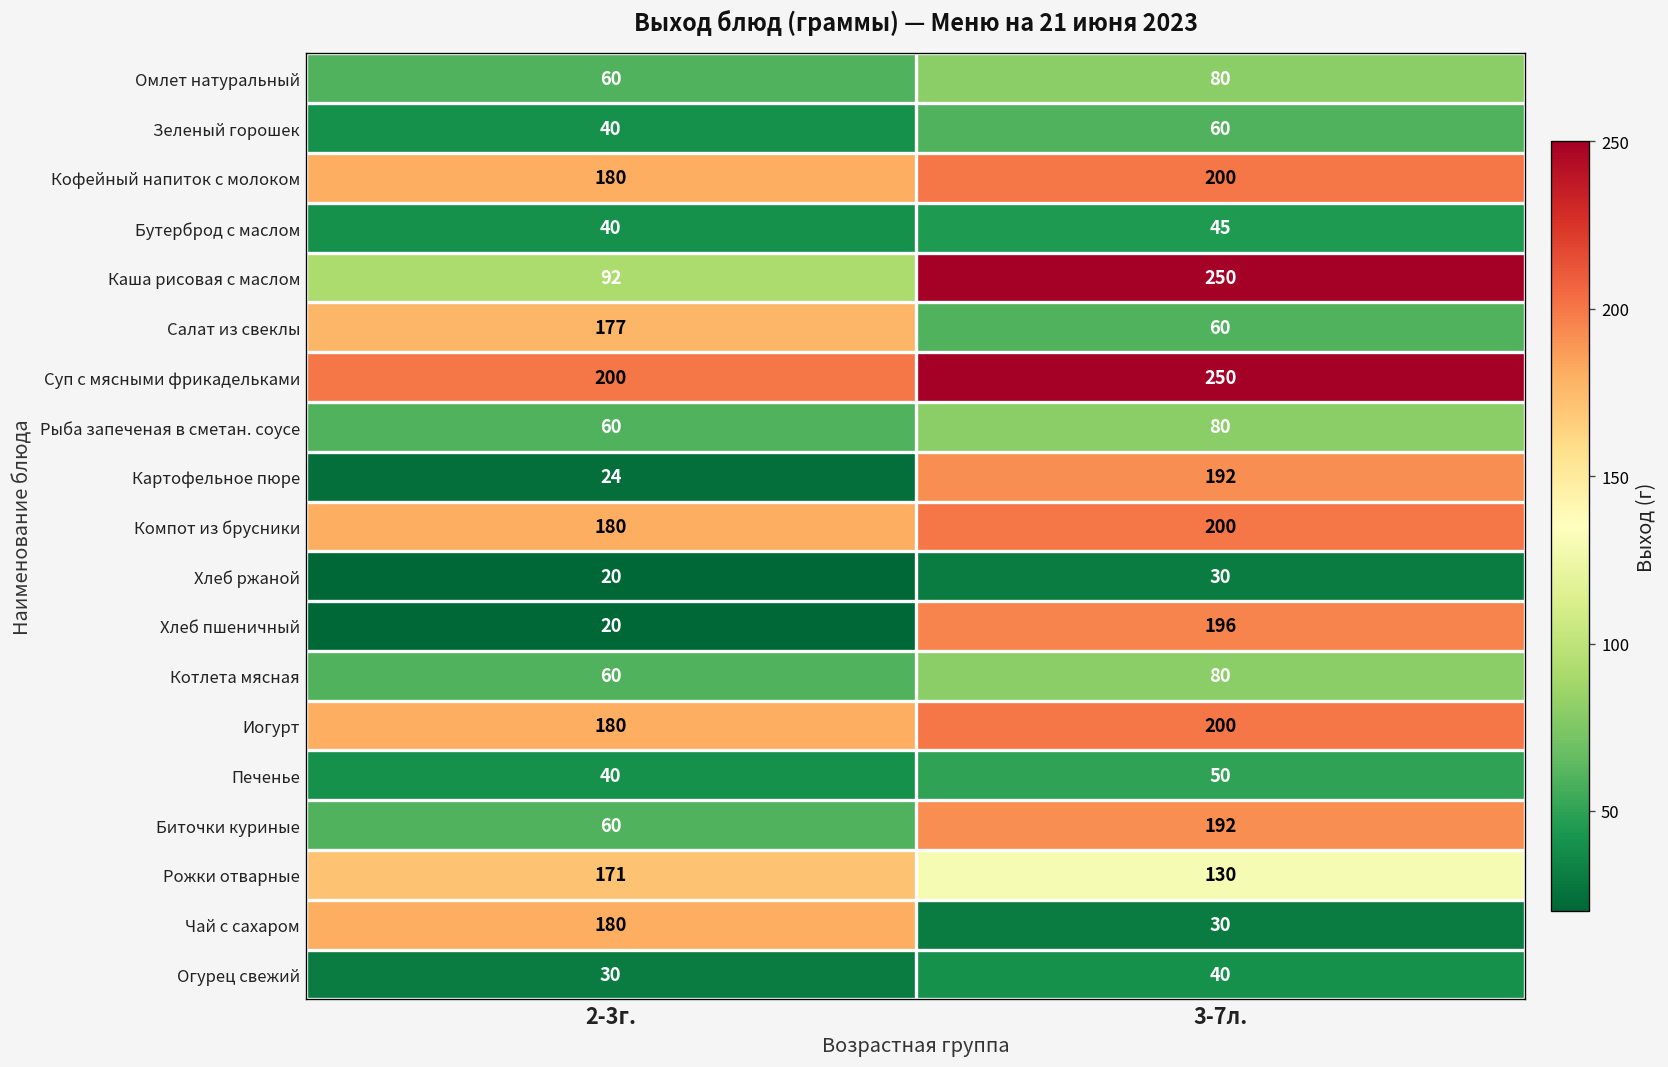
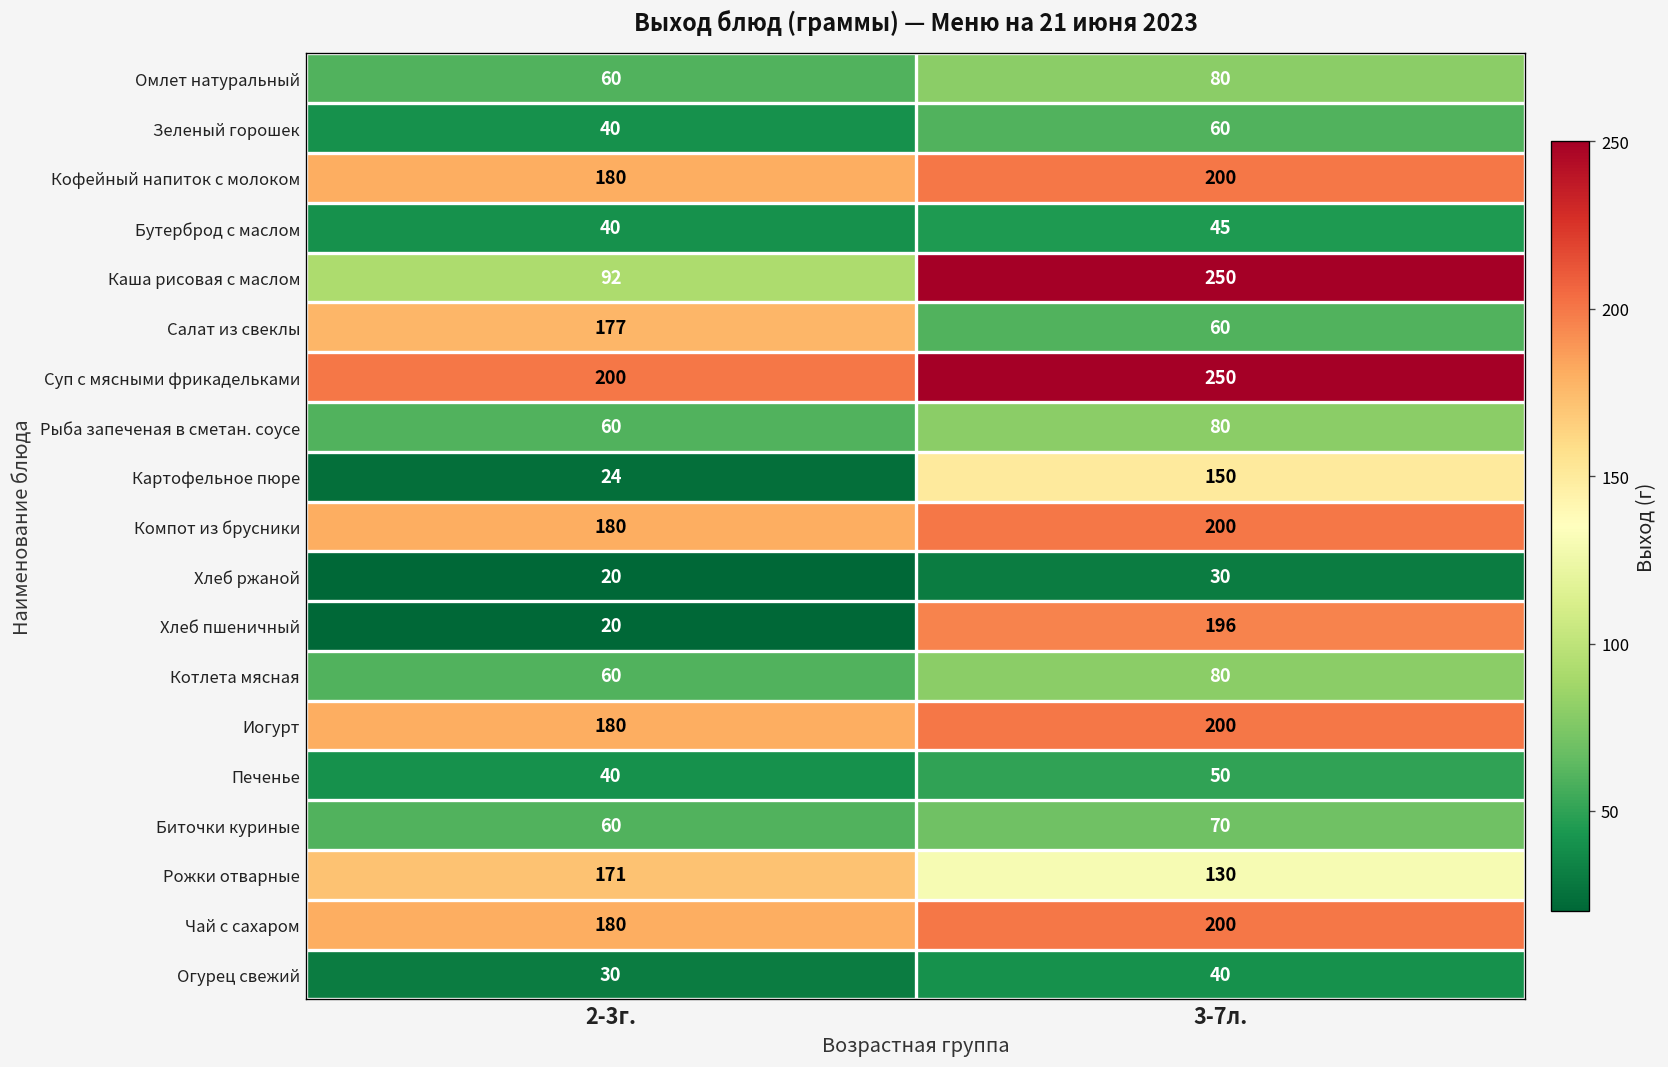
Картофельное пюре, 3-7л.: 192 -> 150
Биточки куриные, 3-7л.: 192 -> 70
Чай с сахаром, 3-7л.: 30 -> 200
